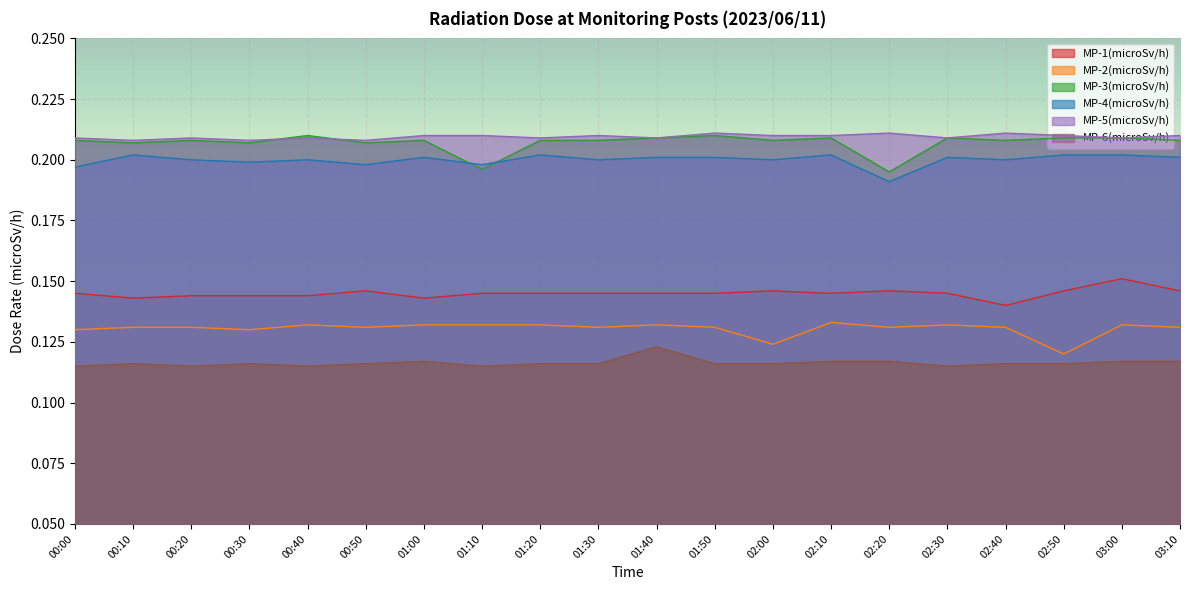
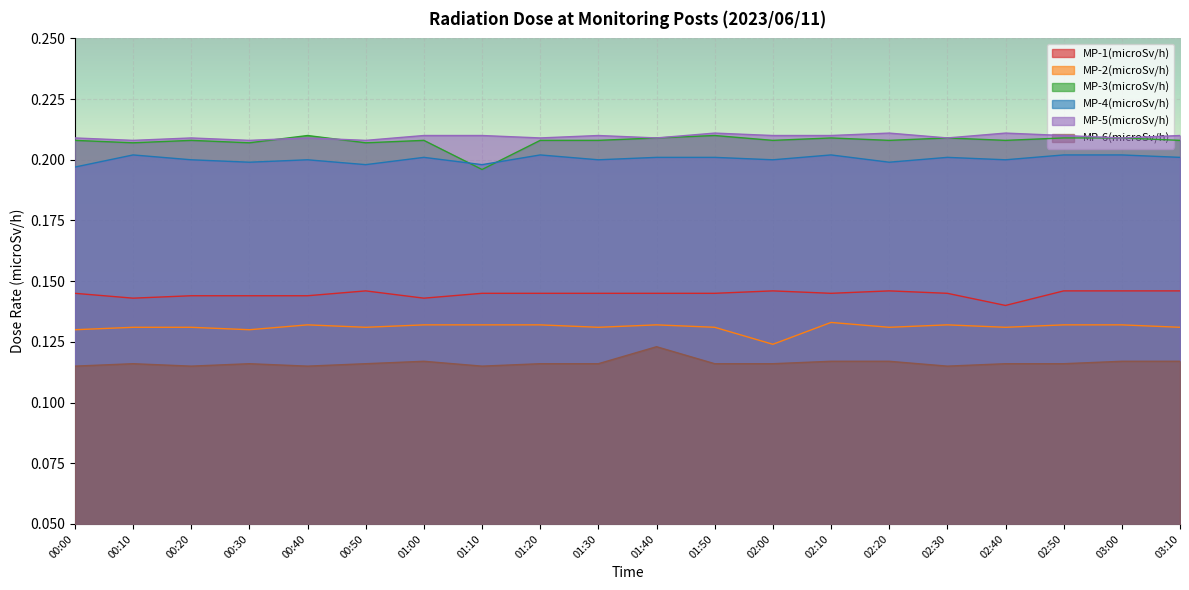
MP-3(microSv/h), 02:20: 0.195 -> 0.208
MP-4(microSv/h), 02:20: 0.191 -> 0.199
MP-2(microSv/h), 02:50: 0.120 -> 0.132
MP-1(microSv/h), 03:00: 0.151 -> 0.146
